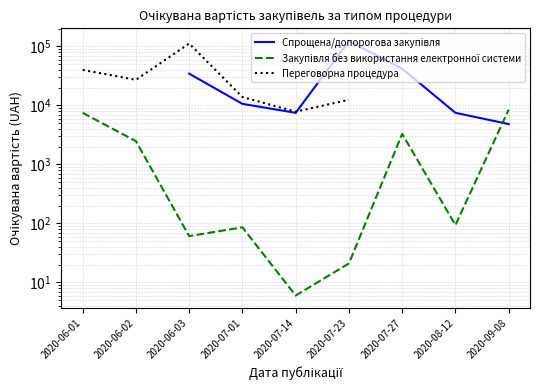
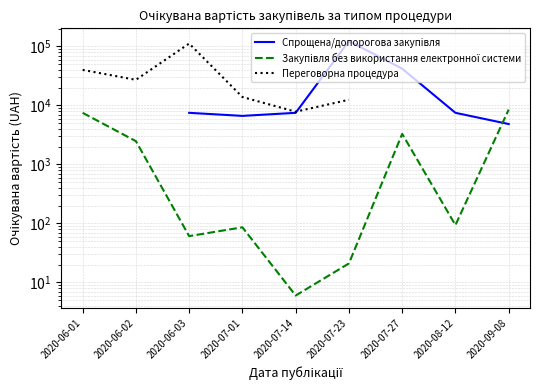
Спрощена/допорогова закупівля, 2020-06-03: 30000 -> 8000
Спрощена/допорогова закупівля, 2020-07-01: 11000 -> 7000
